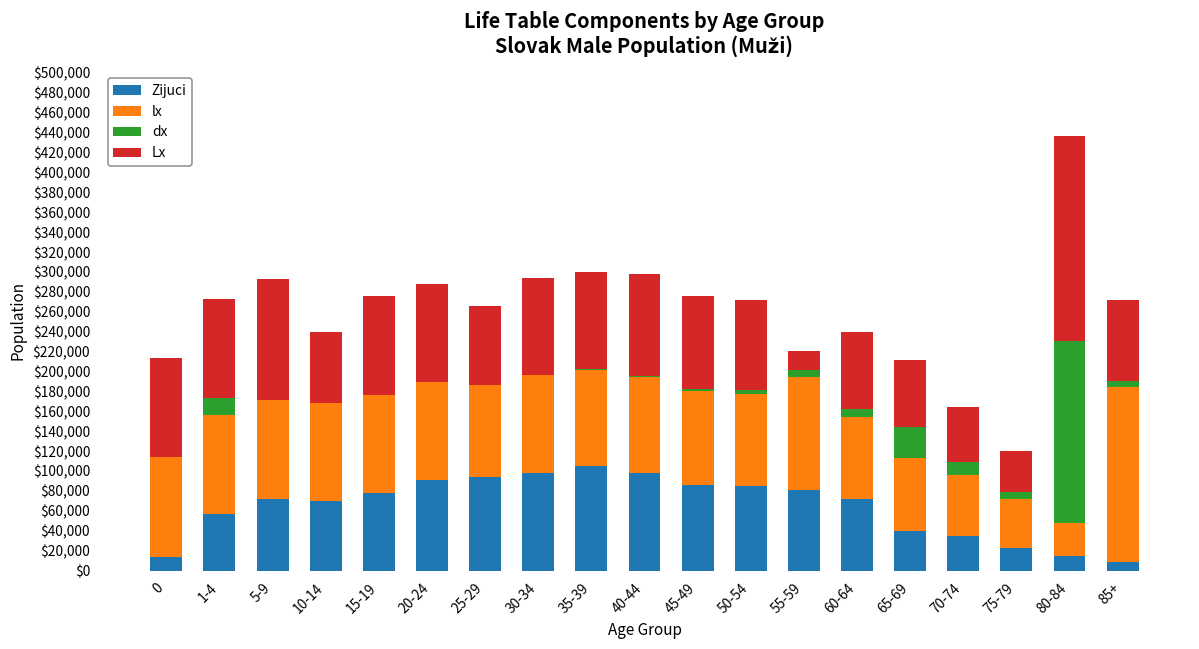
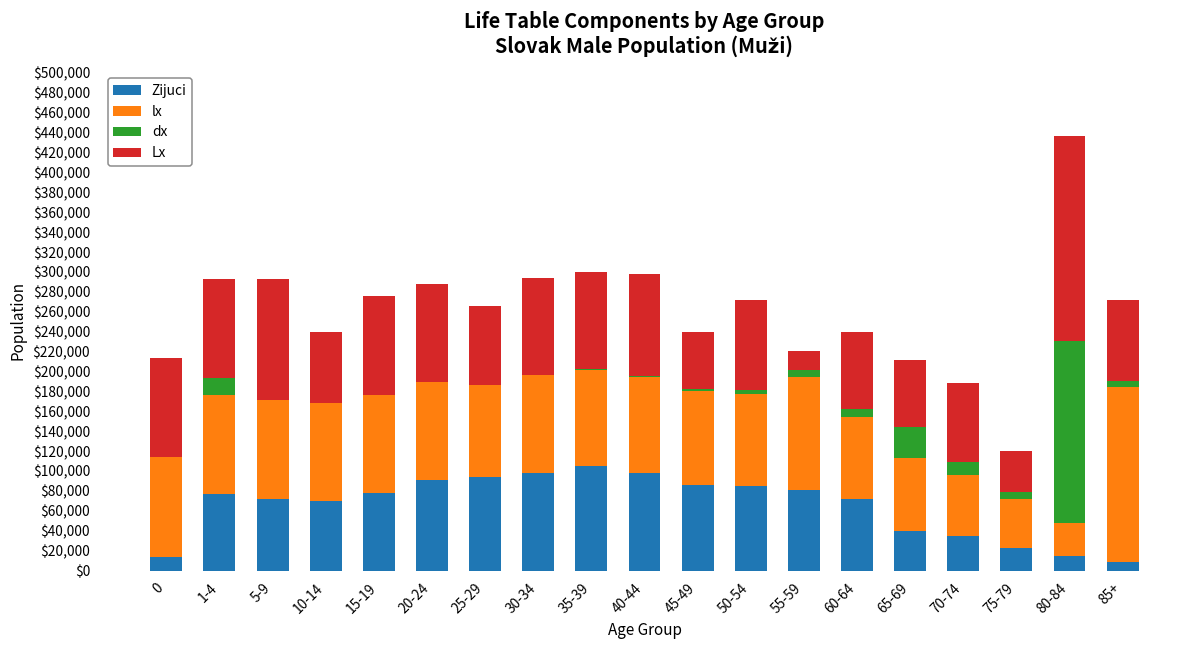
Zijuci, 1-4: $60,000 -> $80,000
Lx, 45-49: $90,000 -> $60,000
Lx, 70-74: $60,000 -> $80,000
